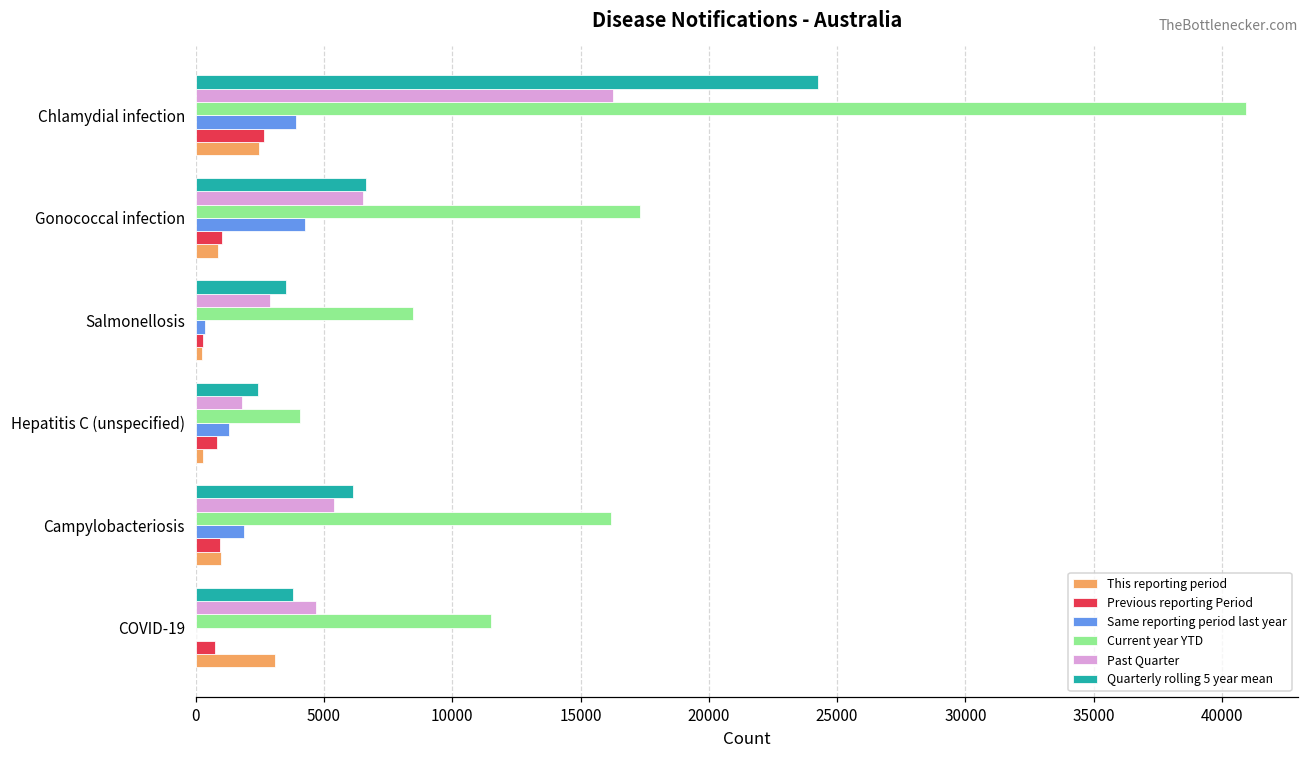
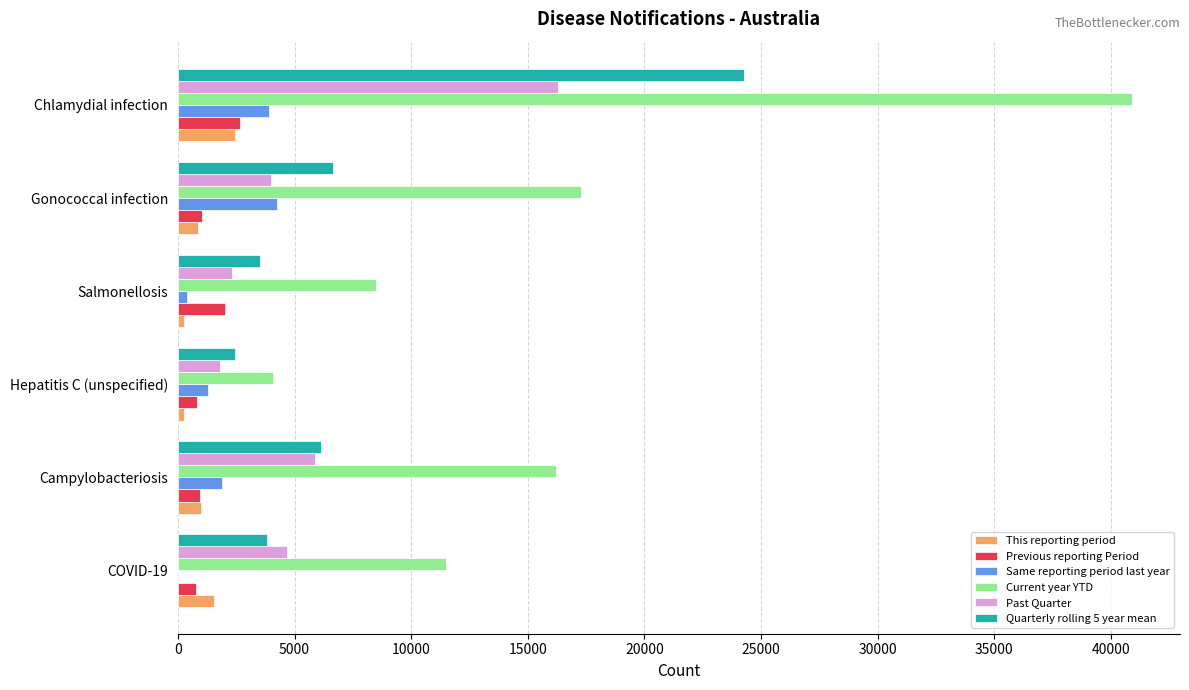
Past Quarter, Gonococcal infection: 6500 -> 4000
Past Quarter, Salmonellosis: 2900 -> 2300
Previous reporting Period, Salmonellosis: 300 -> 2000
Past Quarter, Campylobacteriosis: 5400 -> 5900
This reporting period, COVID-19: 3100 -> 1500
